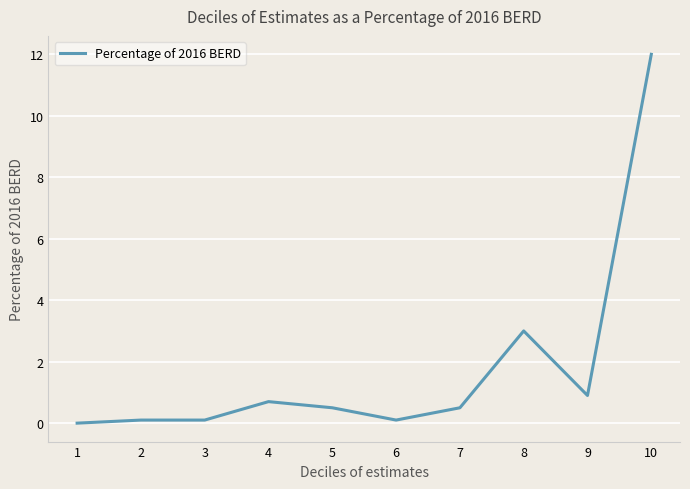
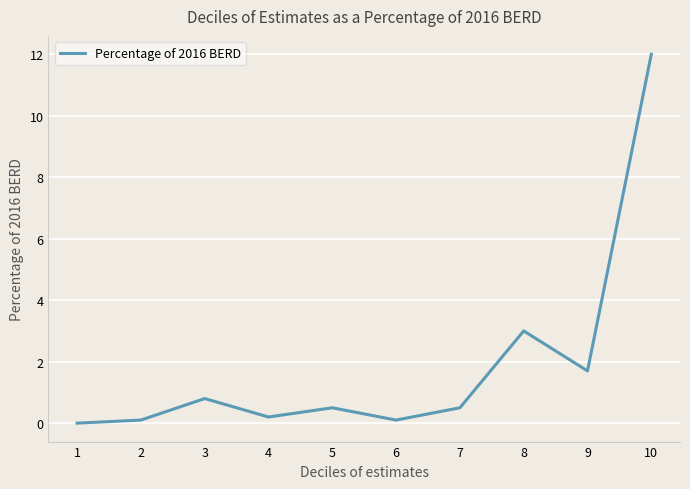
3: 0.1 -> 0.8
4: 0.7 -> 0.2
9: 0.9 -> 1.7
